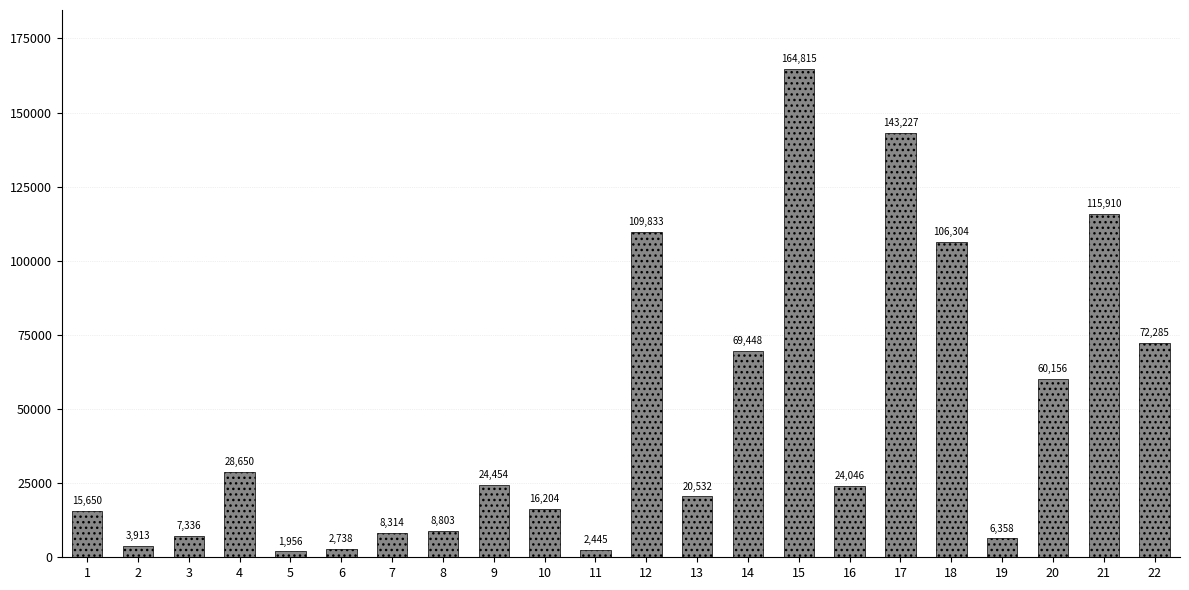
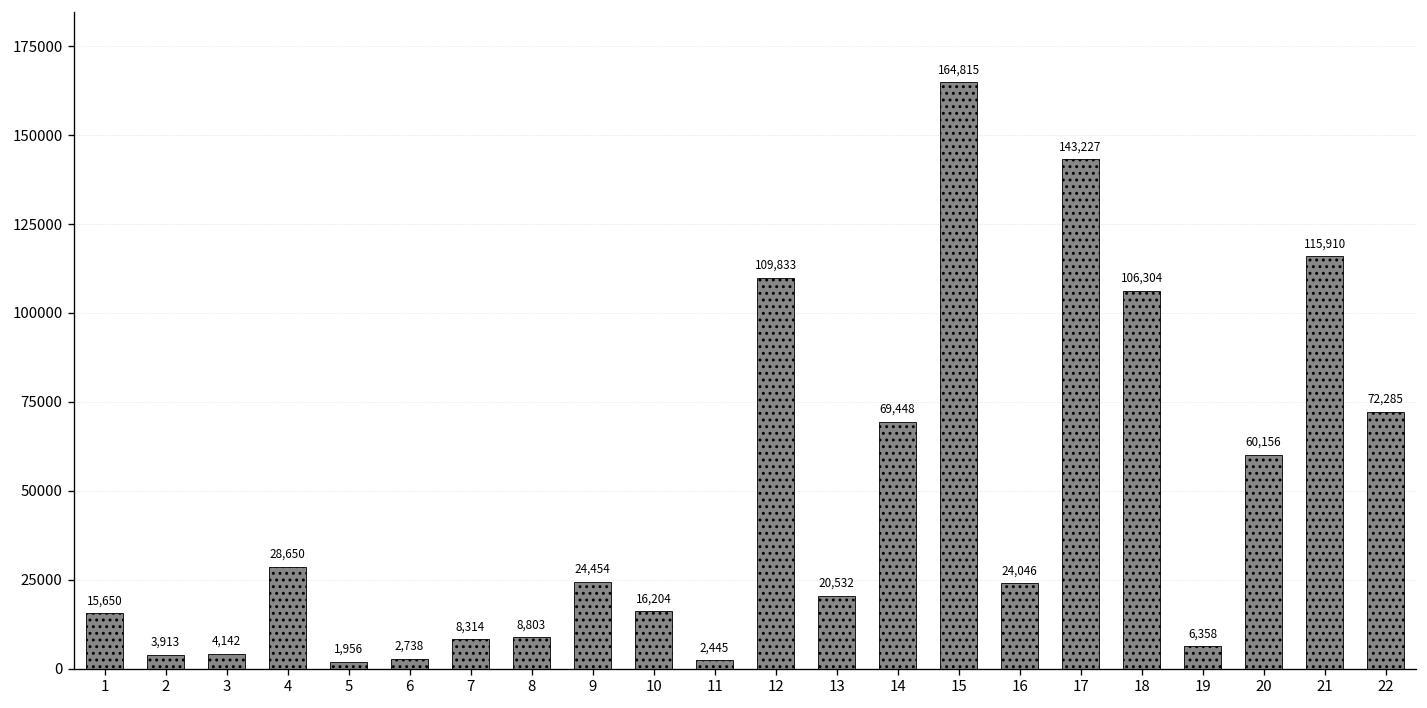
3: 7,336 -> 4,142
